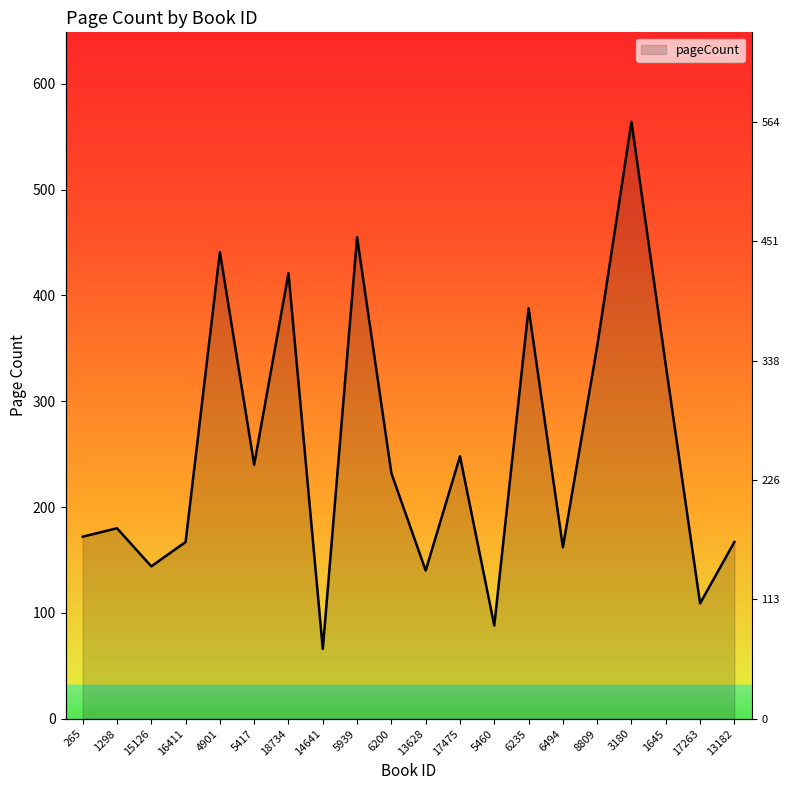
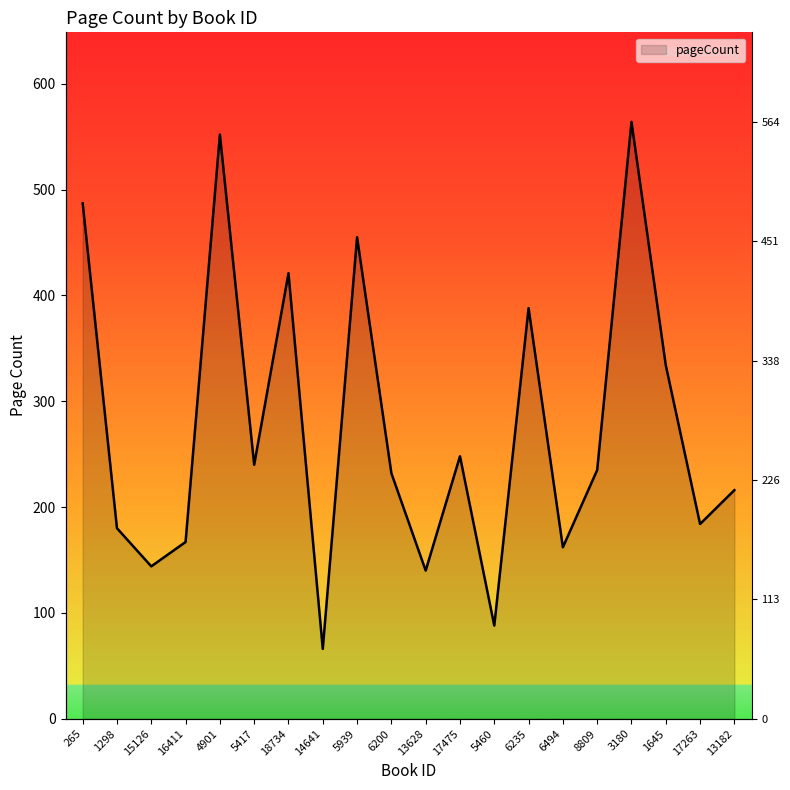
265: 172 -> 487
4901: 441 -> 552
8809: 352 -> 235
17263: 109 -> 184
13182: 167 -> 216
